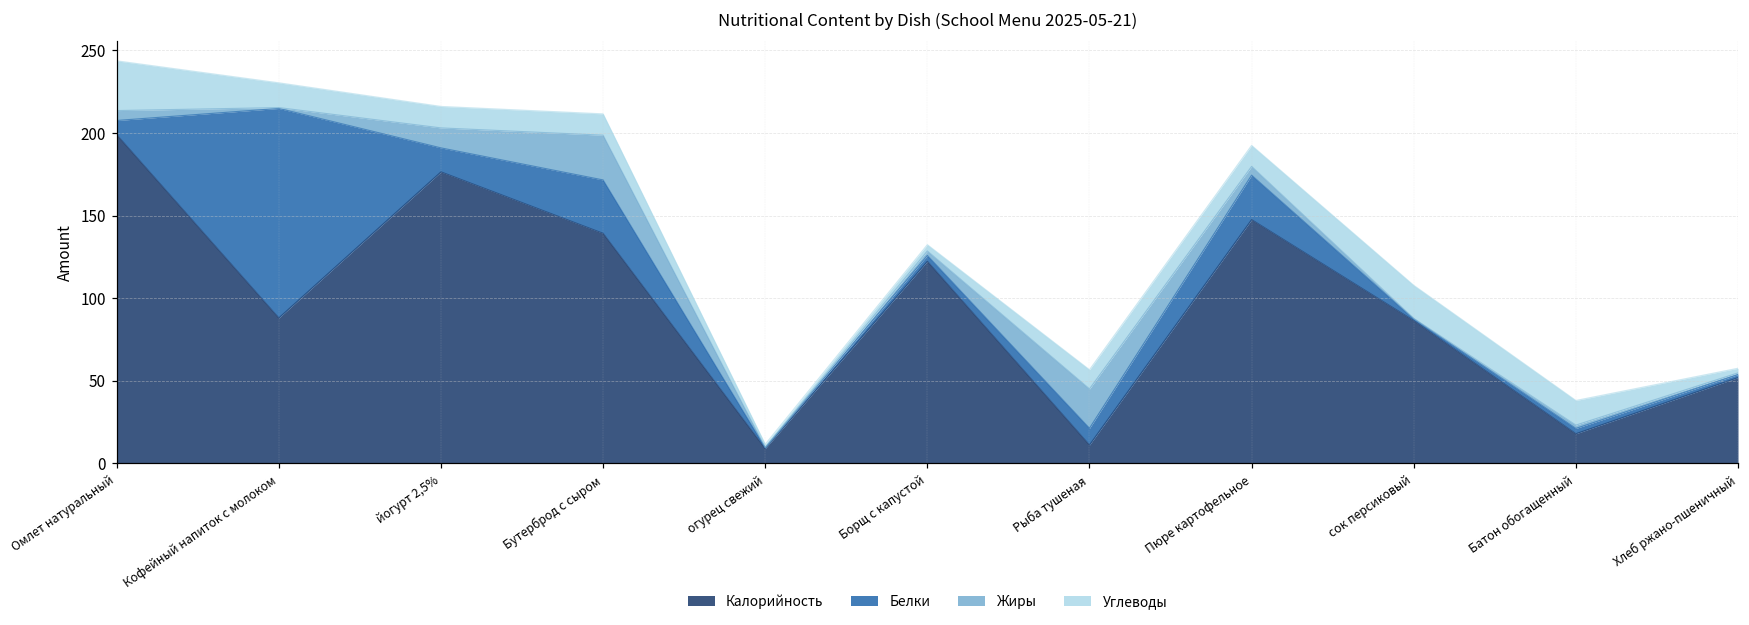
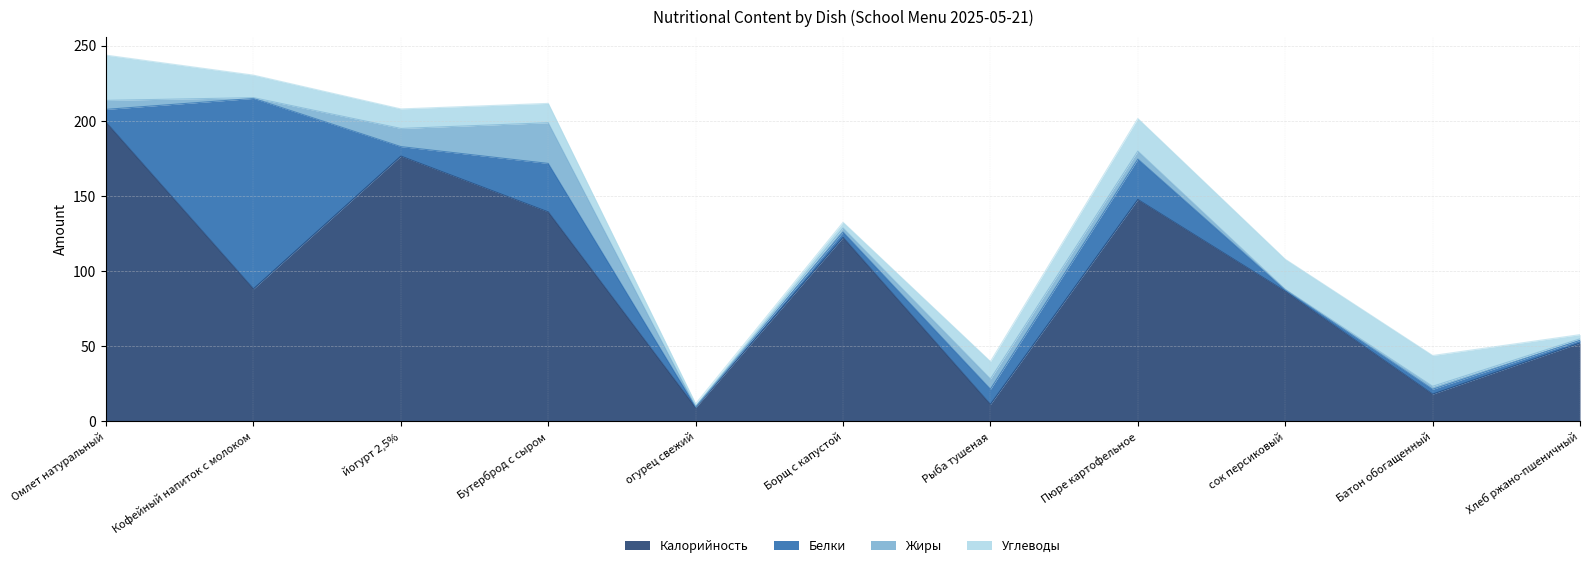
Белки, йогурт 2,5%: 15 -> 6
Жиры, Рыба тушеная: 24 -> 7
Углеводы, Пюре картофельное: 13 -> 22
Углеводы, Батон обогащенный: 15 -> 21
